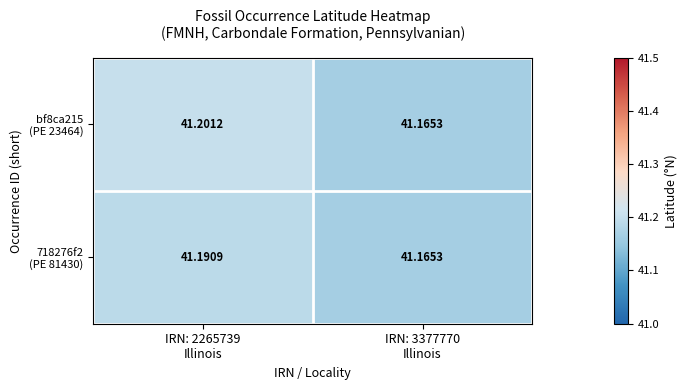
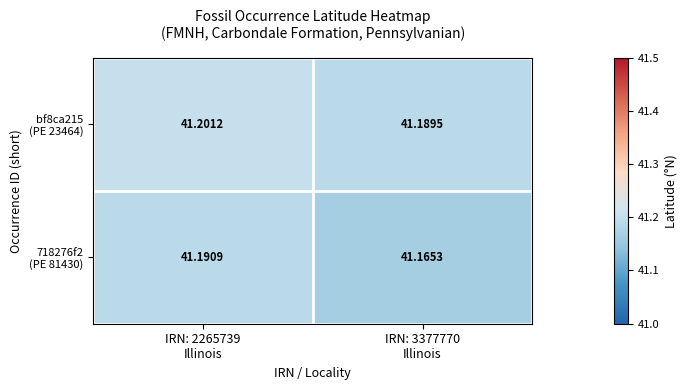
bf8ca215 (PE 23464), IRN: 3377770 Illinois: 41.1653 -> 41.1895
